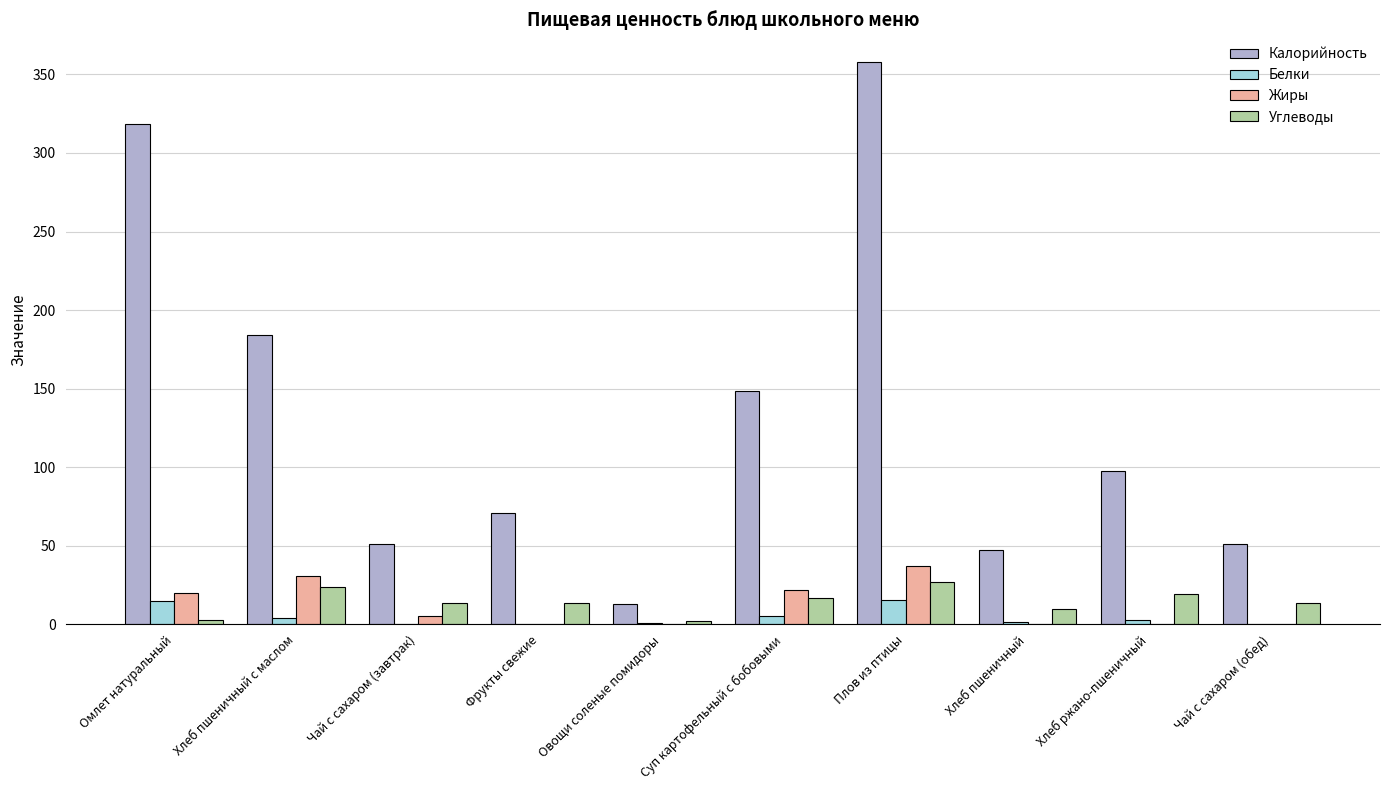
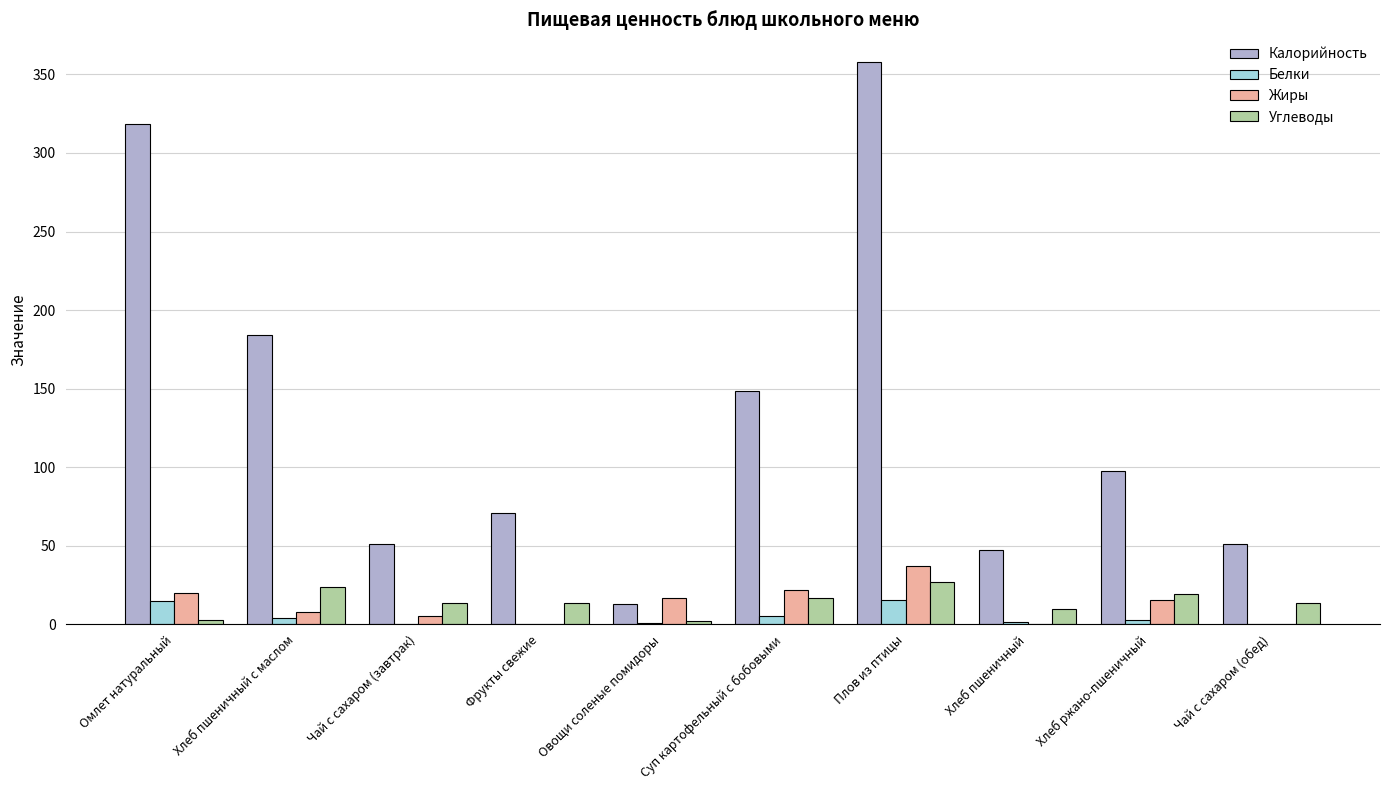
Жиры, Хлеб пшеничный с маслом: 31 -> 8
Жиры, Овощи соленые помидоры: 0 -> 17
Жиры, Хлеб ржано-пшеничный: 0 -> 15
